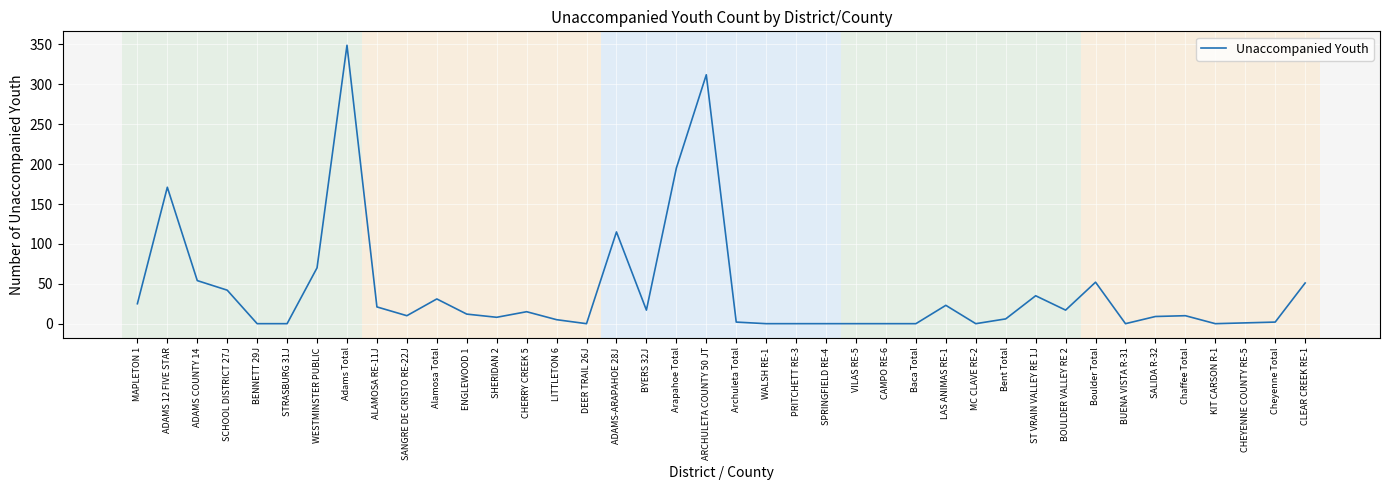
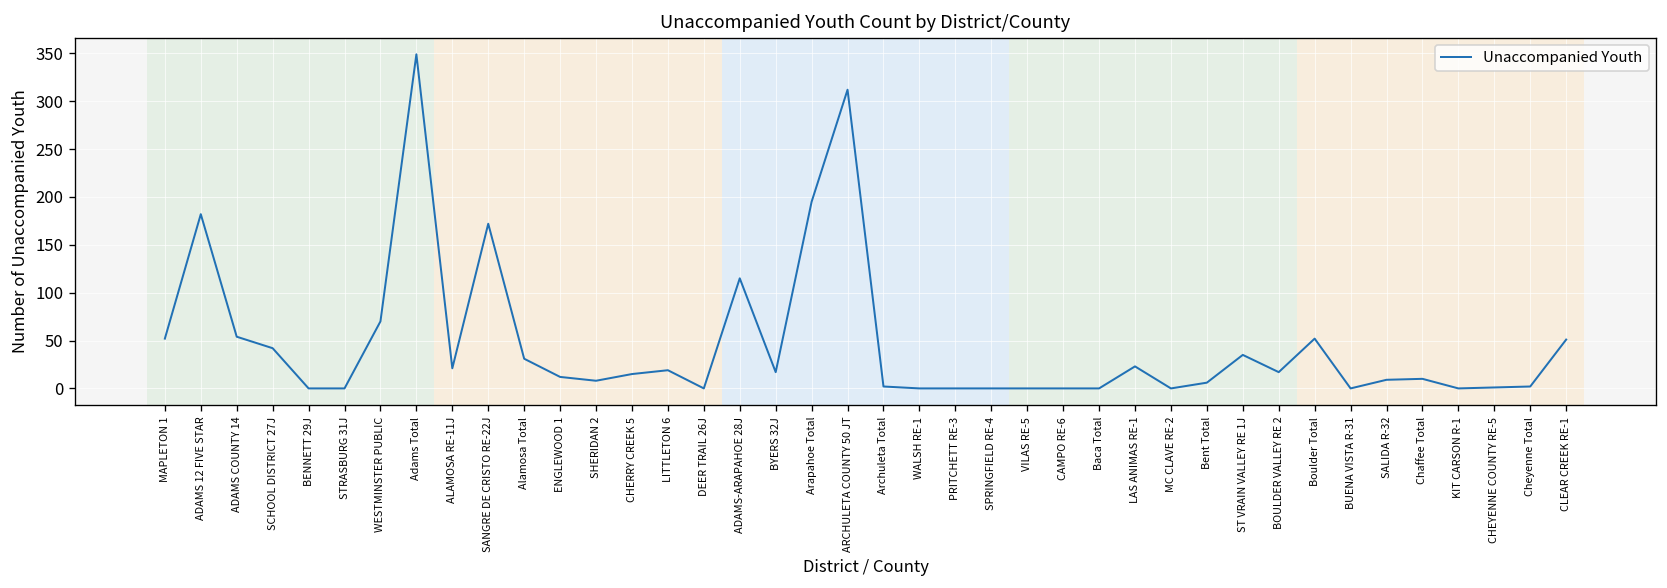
MAPLETON 1: 30 -> 50
ADAMS 12 FIVE STAR: 170 -> 180
SANGRE DE CRISTO RE-22J: 10 -> 170
LITTLETON 6: 10 -> 20
